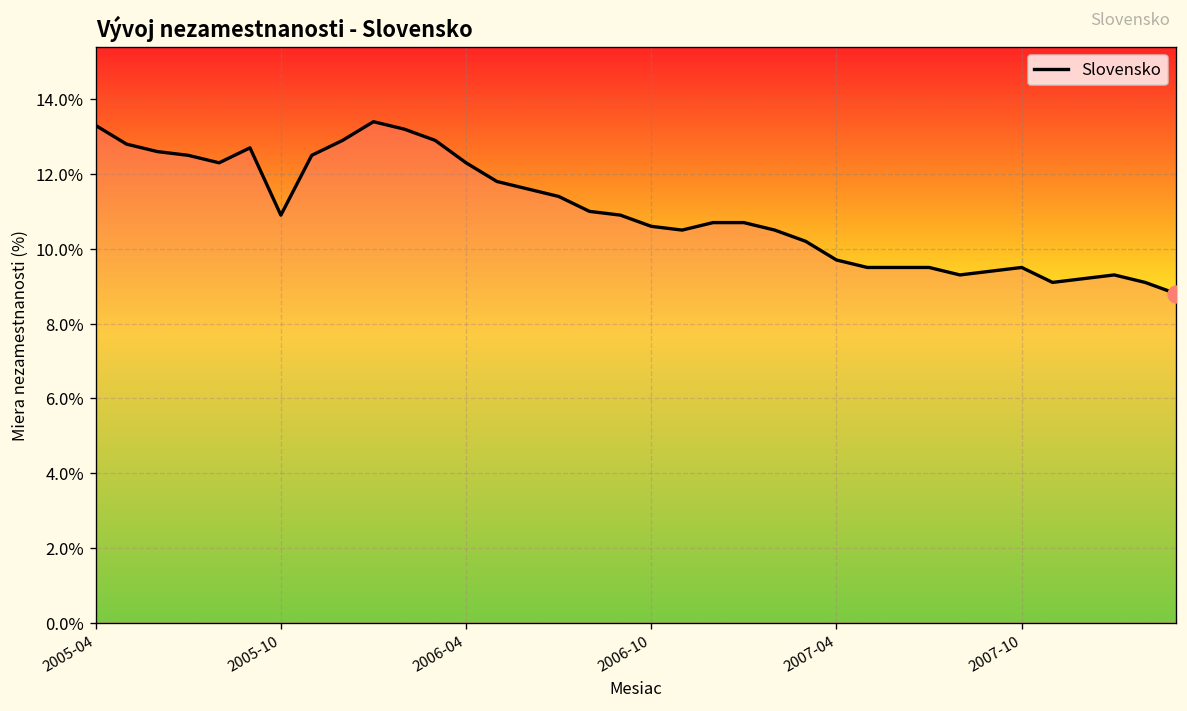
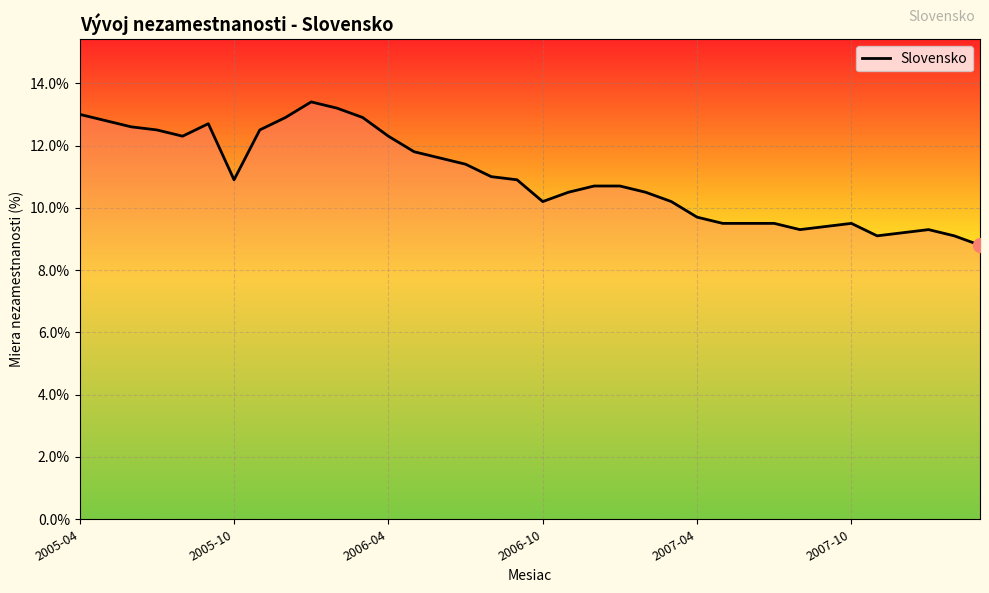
Slovensko, 2005-04: 13.3% -> 13.0%
Slovensko, 2006-10: 10.6% -> 10.2%
